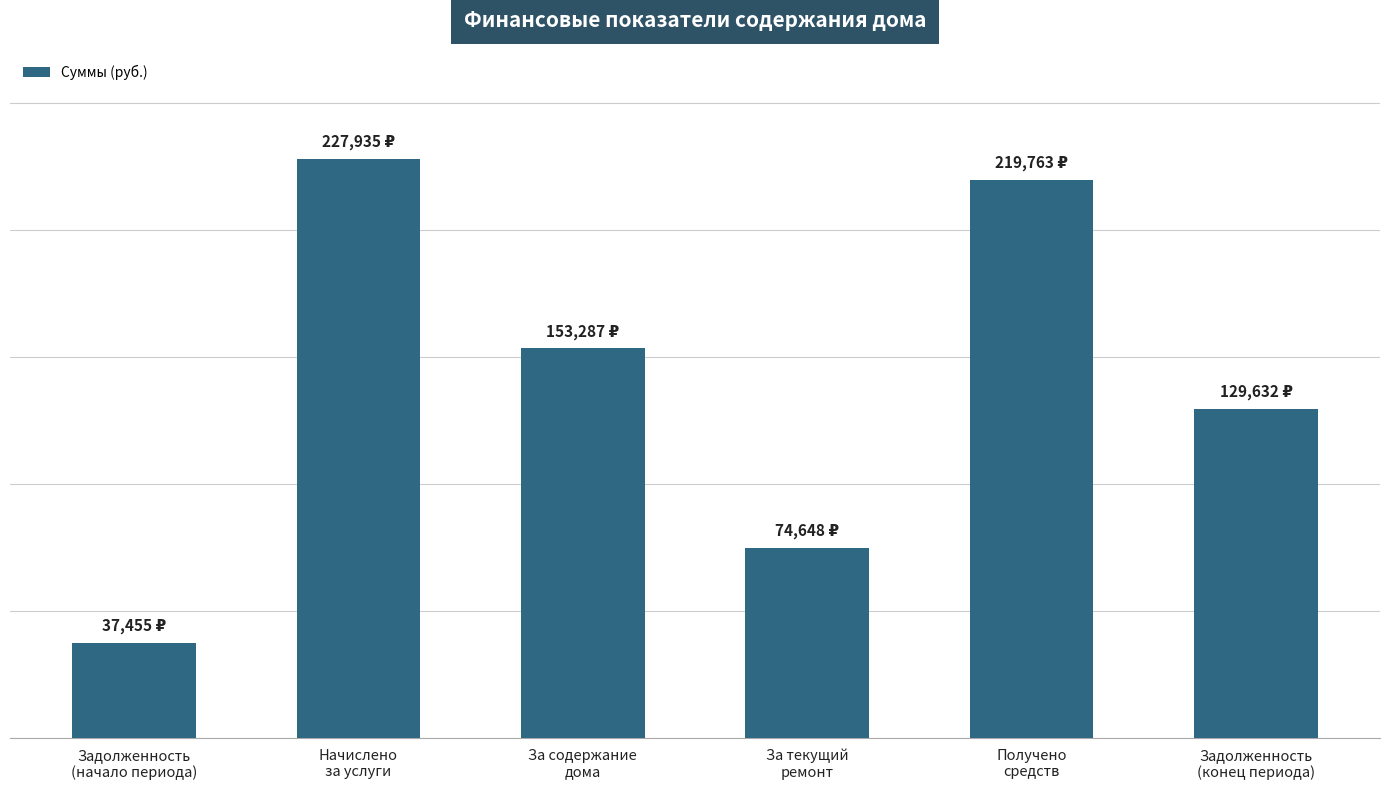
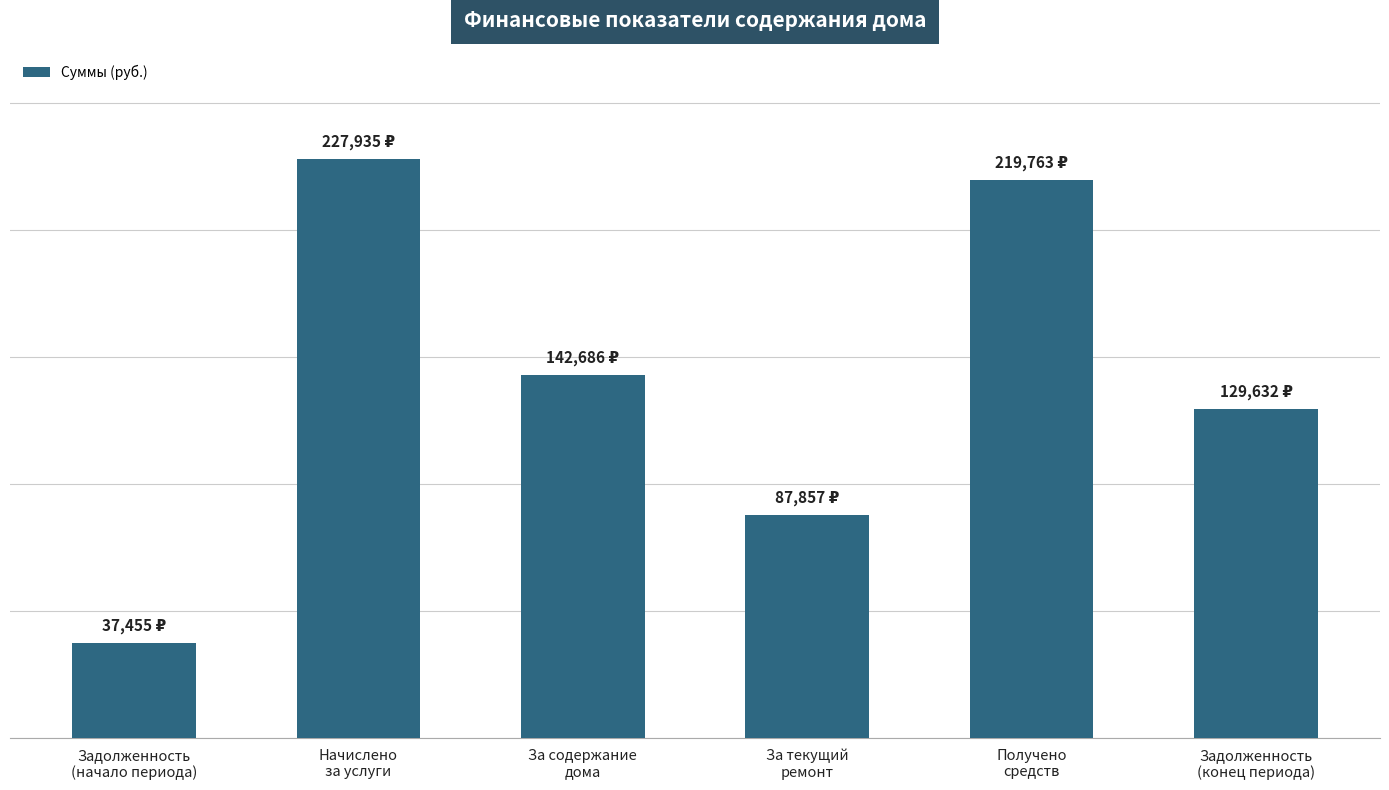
За содержание дома: 153,287 -> 142,686
За текущий ремонт: 74,648 -> 87,857
